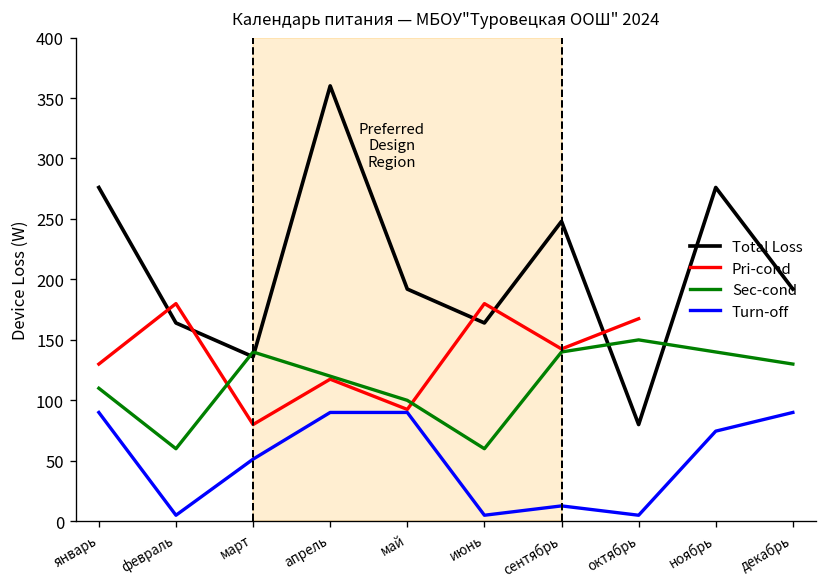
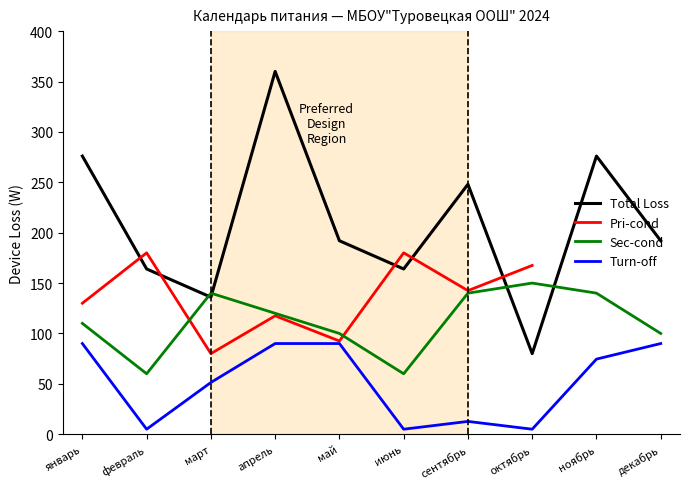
Sec-cond, декабрь: 130 -> 100
